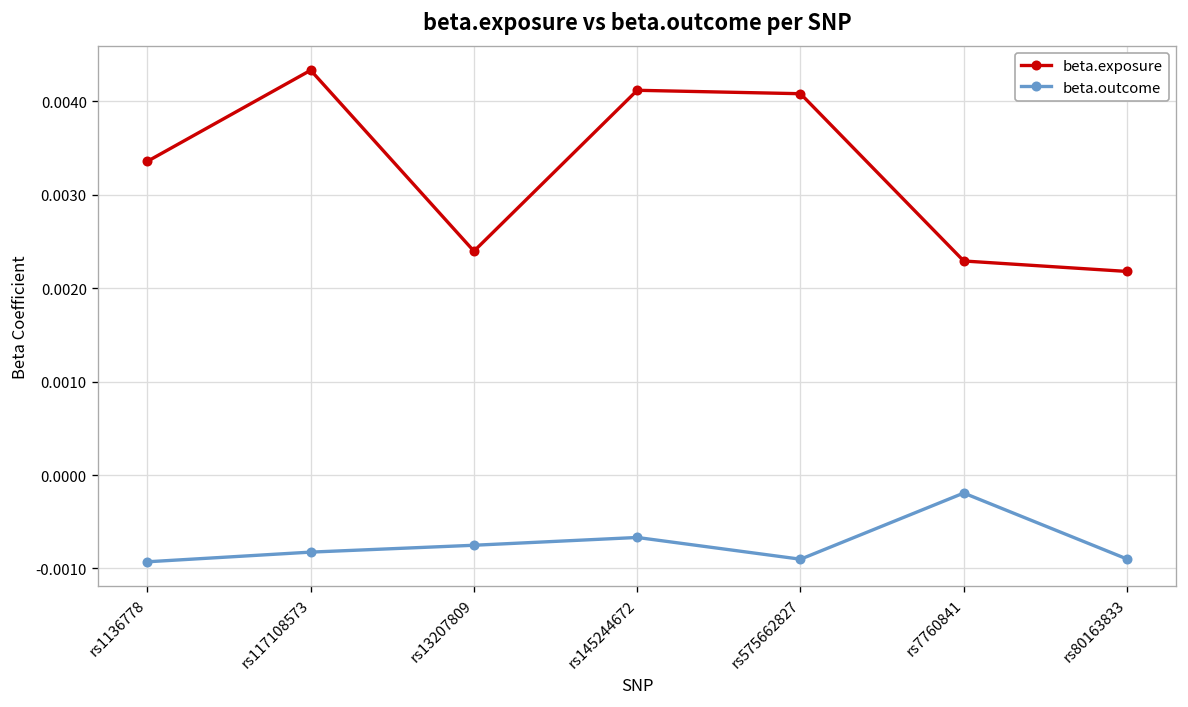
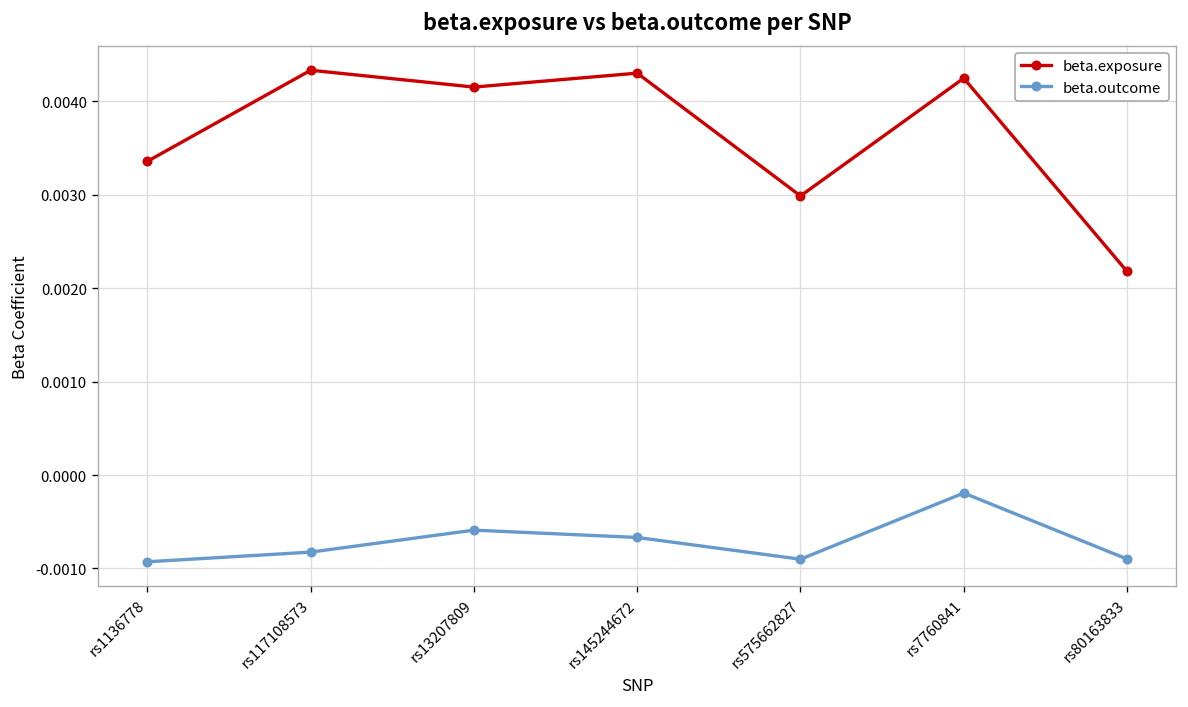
beta.exposure, rs13207809: 0.0024 -> 0.0042
beta.outcome, rs13207809: -0.0008 -> -0.0006
beta.exposure, rs145244672: 0.0041 -> 0.0043
beta.exposure, rs575662827: 0.0041 -> 0.0030
beta.exposure, rs7760841: 0.0023 -> 0.0042
